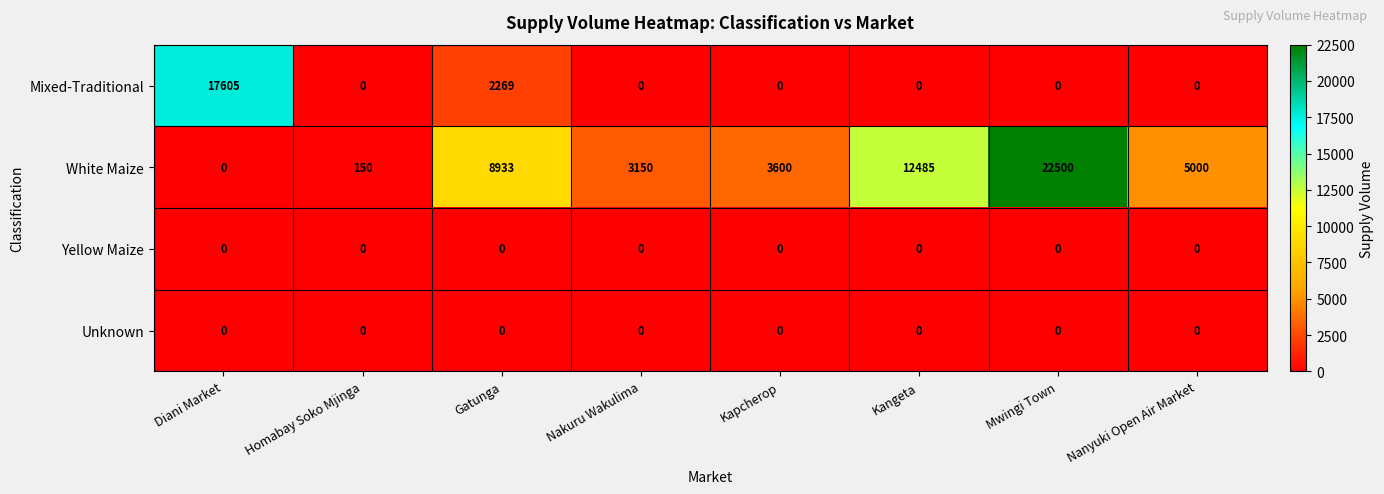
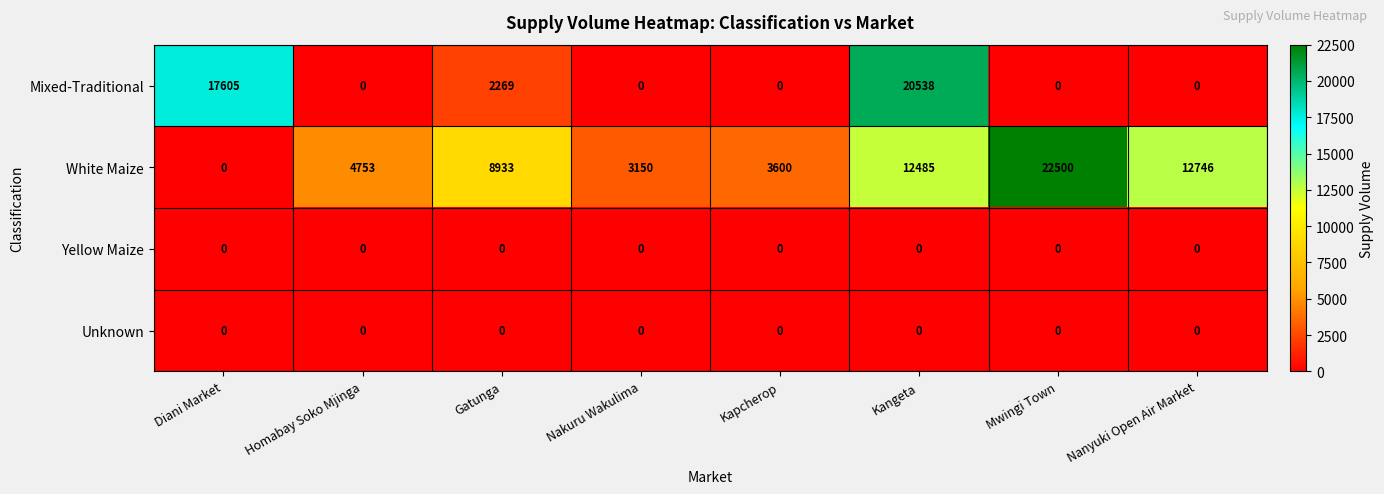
Mixed-Traditional, Kangeta: 0 -> 20538
White Maize, Homabay Soko Mjinga: 150 -> 4753
White Maize, Nanyuki Open Air Market: 5000 -> 12746
